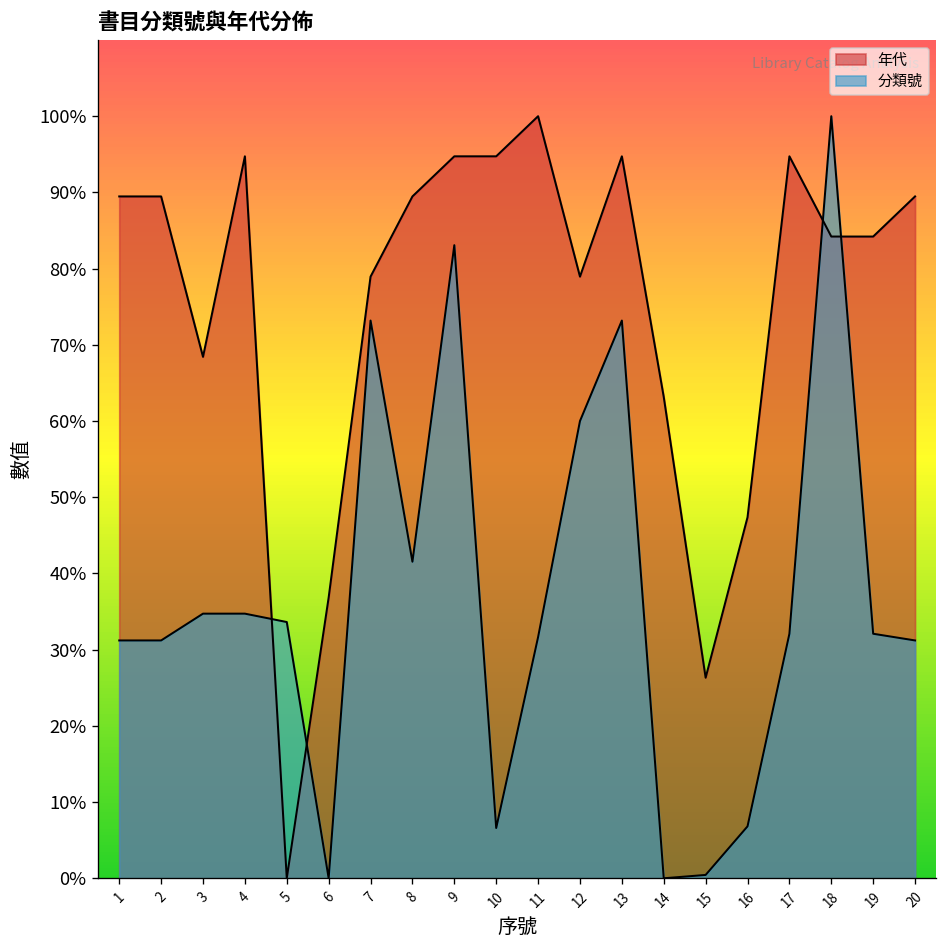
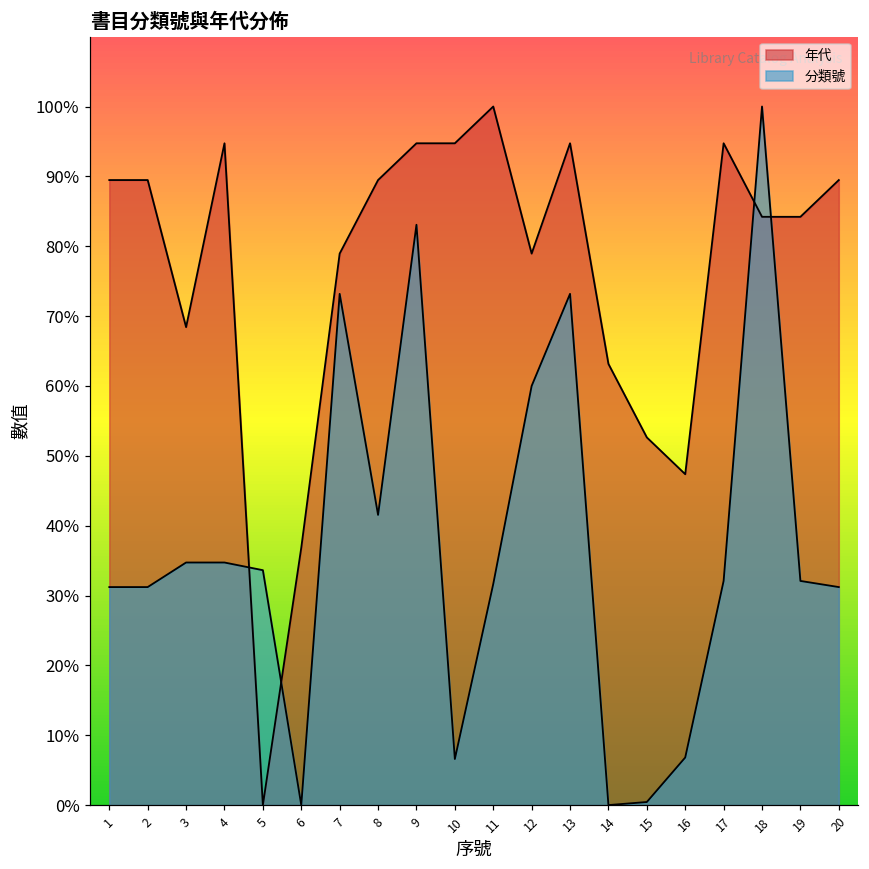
年代, 15: 26% -> 53%
